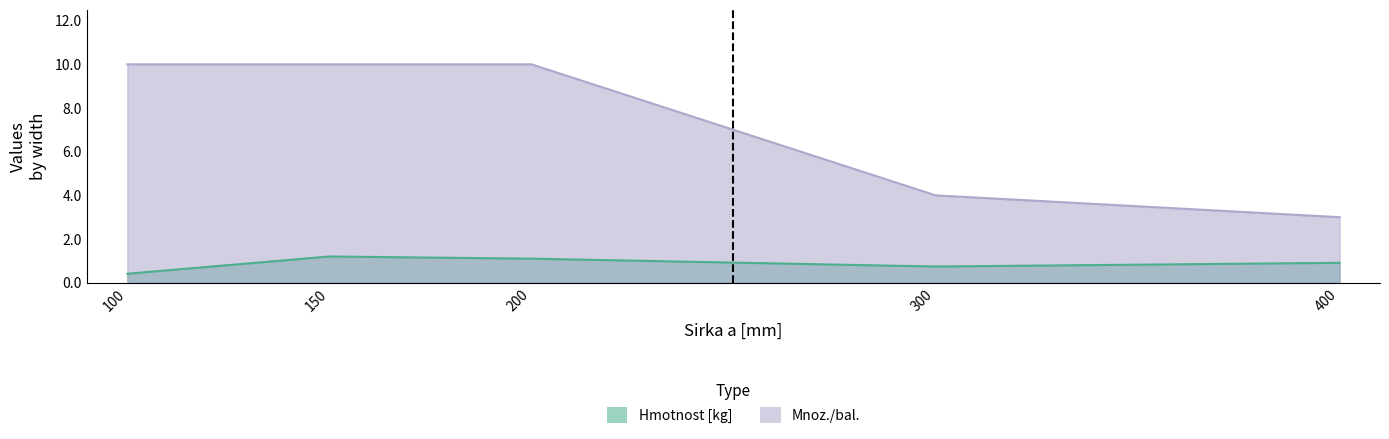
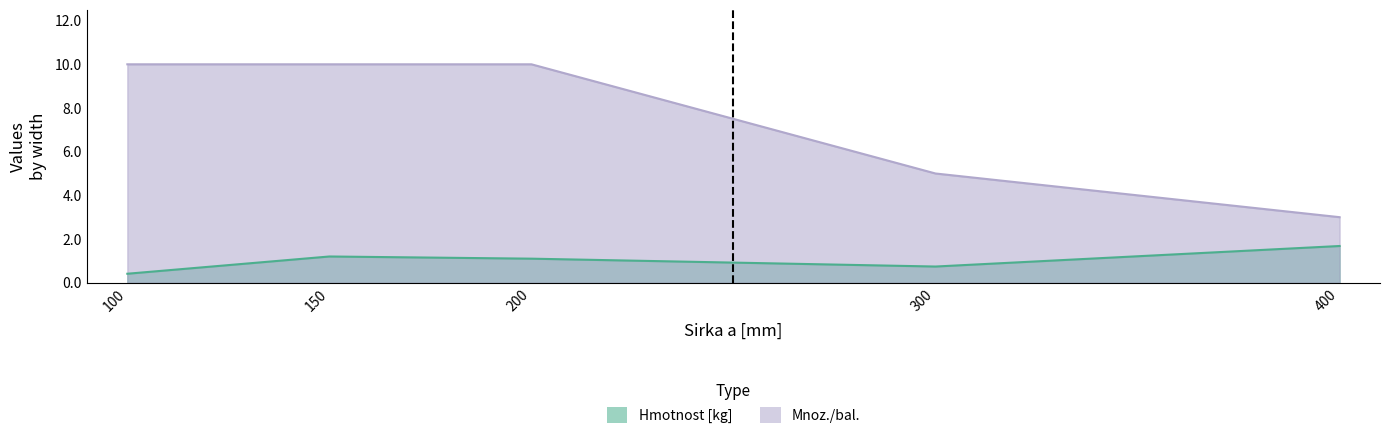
Mnoz./bal., 300: 4 -> 5
Hmotnost [kg], 400: 0.9 -> 1.7
